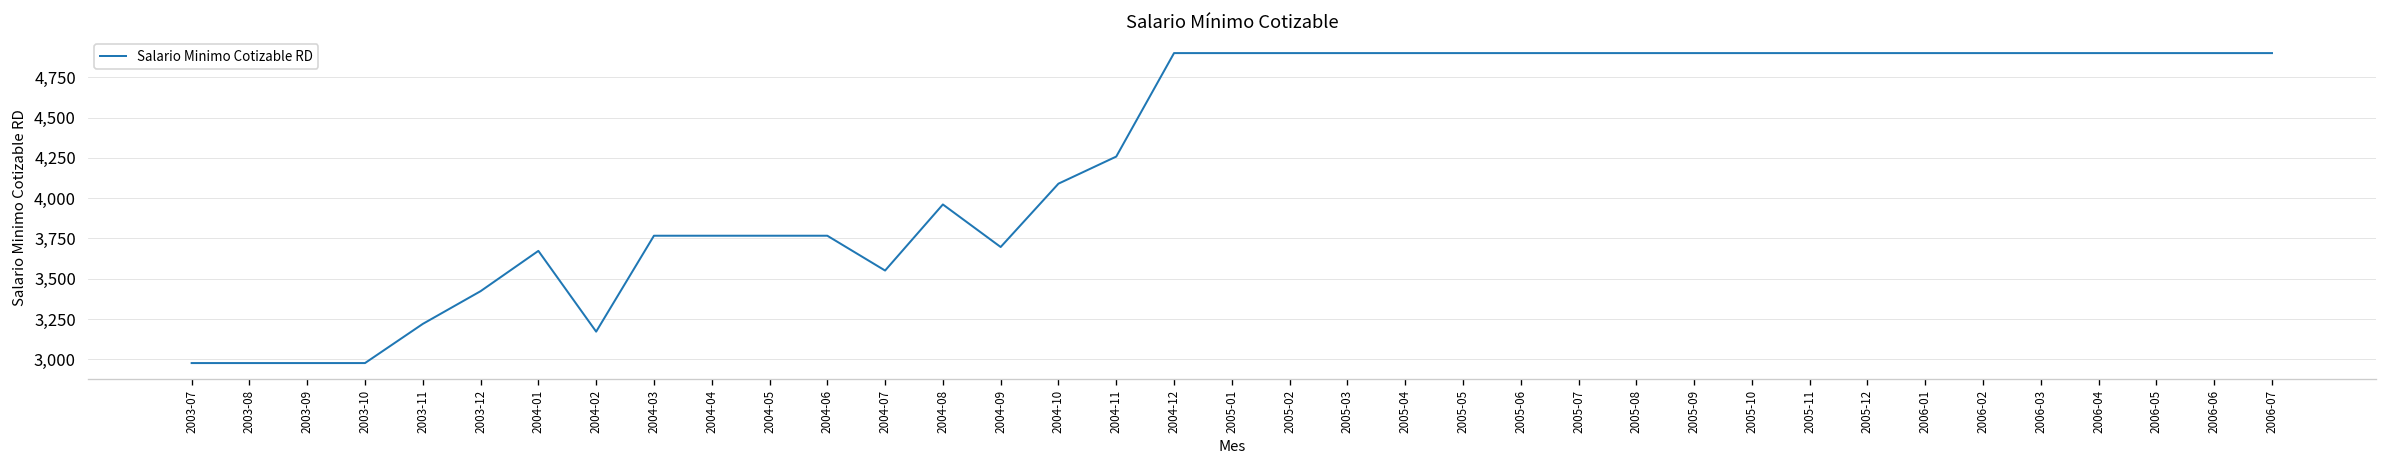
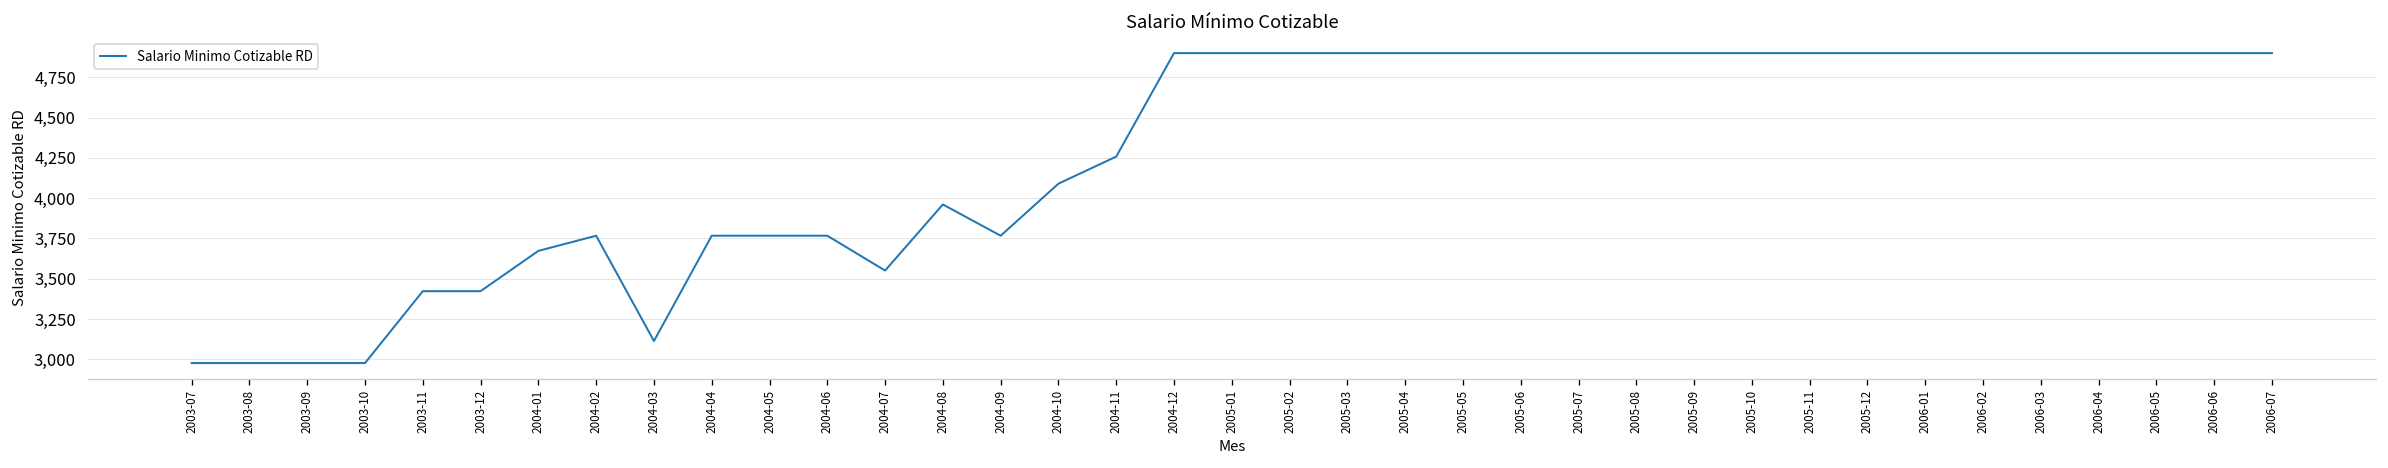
2003-11: 3,220 -> 3,420
2004-02: 3,170 -> 3,770
2004-03: 3,770 -> 3,110
2004-09: 3,700 -> 3,770
